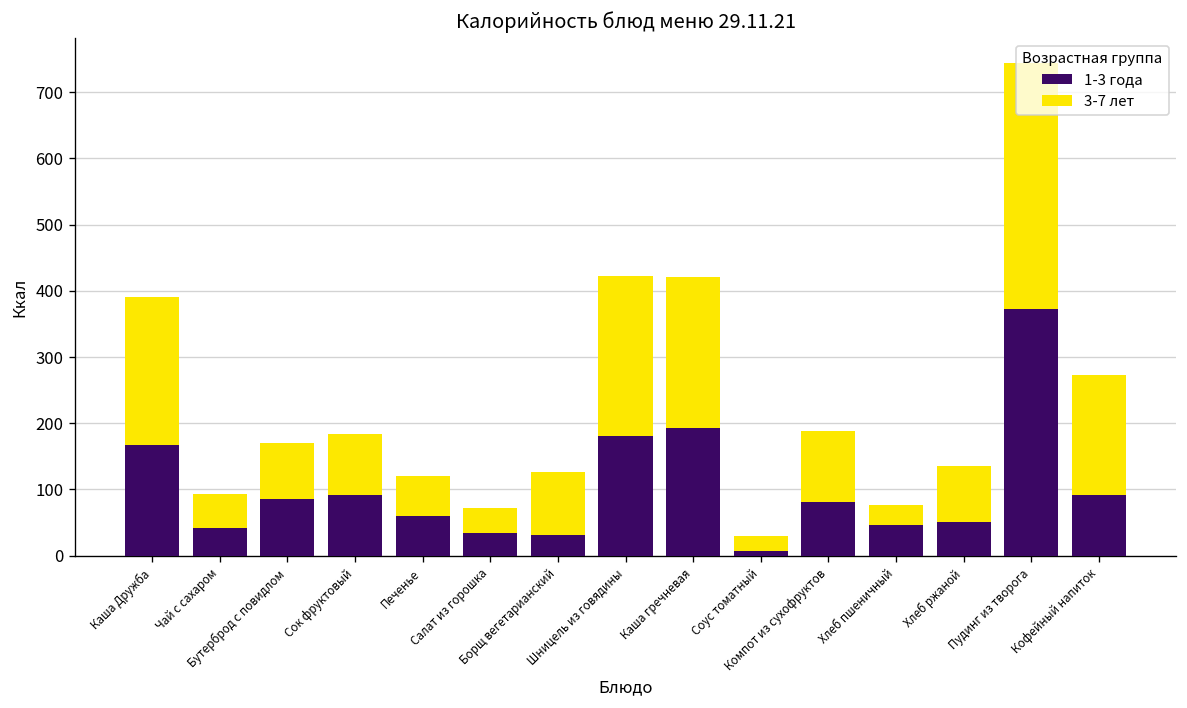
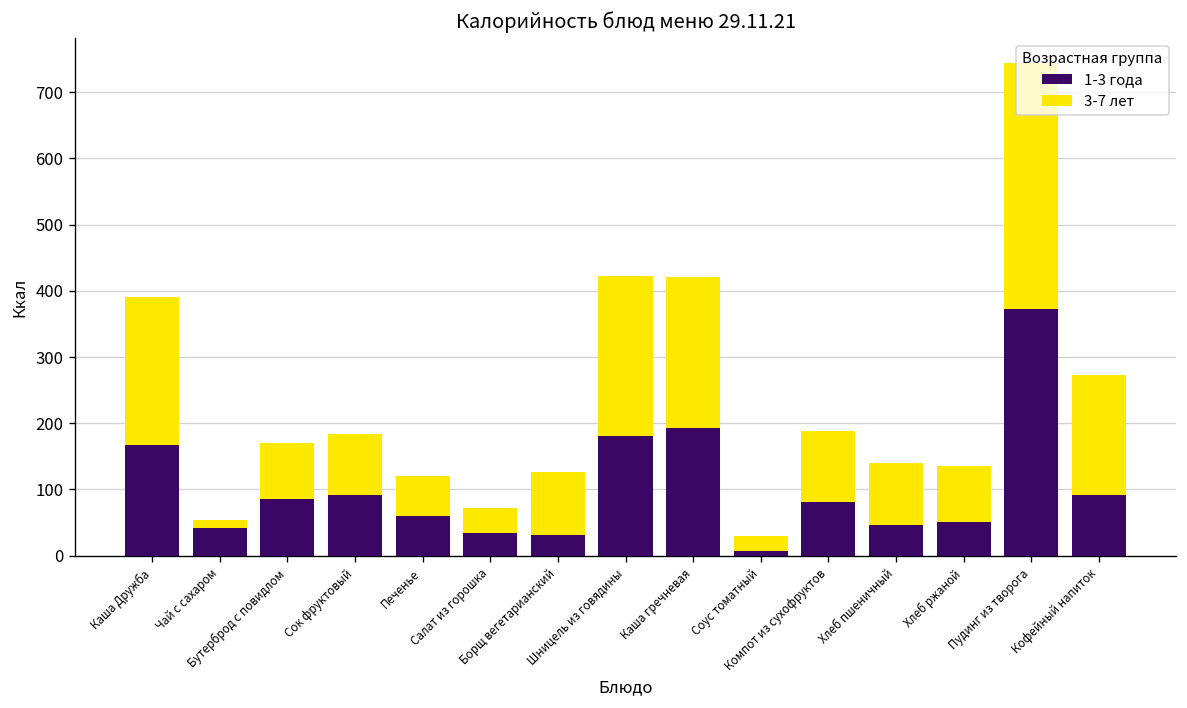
3-7 лет, Чай с сахаром: 50 -> 10
3-7 лет, Хлеб пшеничный: 30 -> 90
